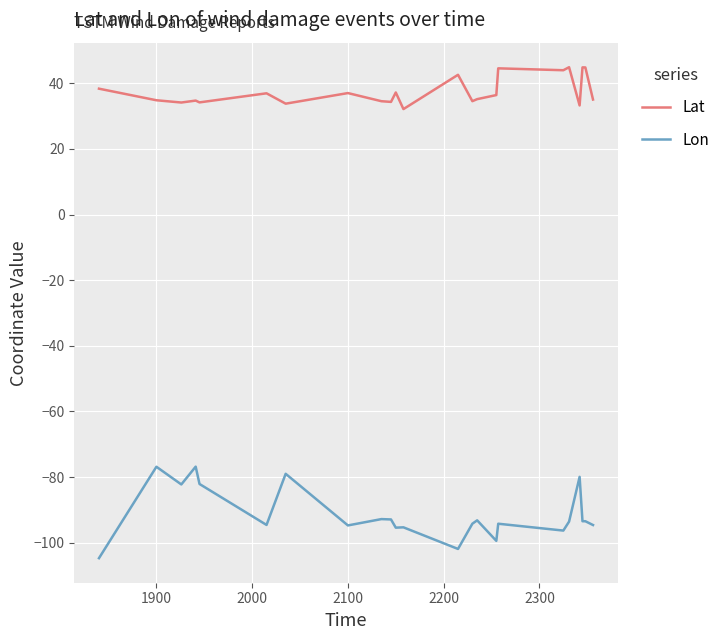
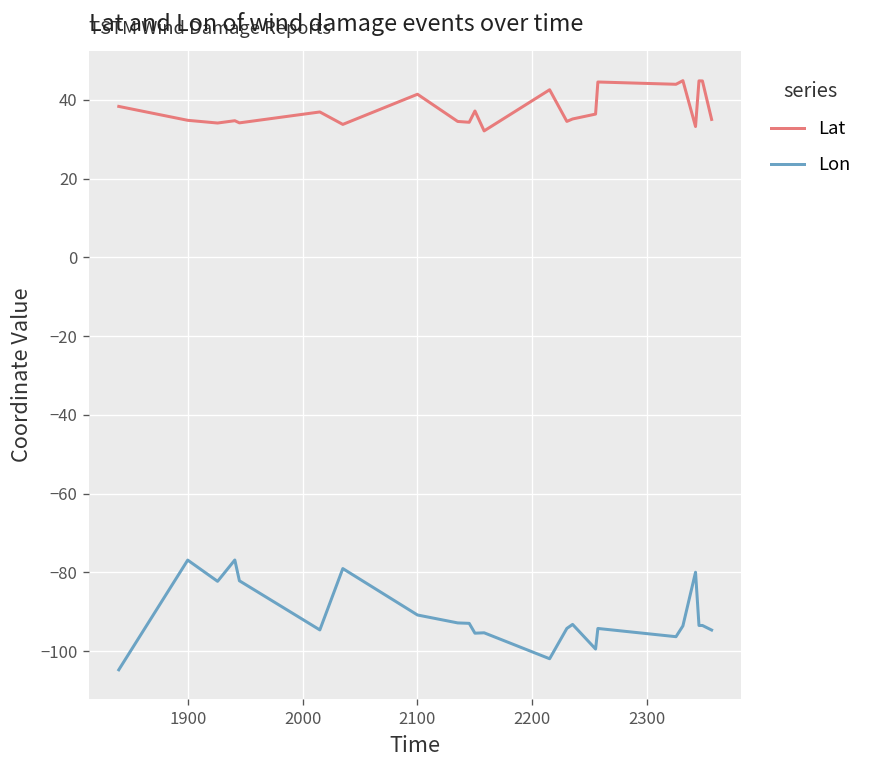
Lat, 2100: 37 -> 41
Lon, 2100: -95 -> -91
